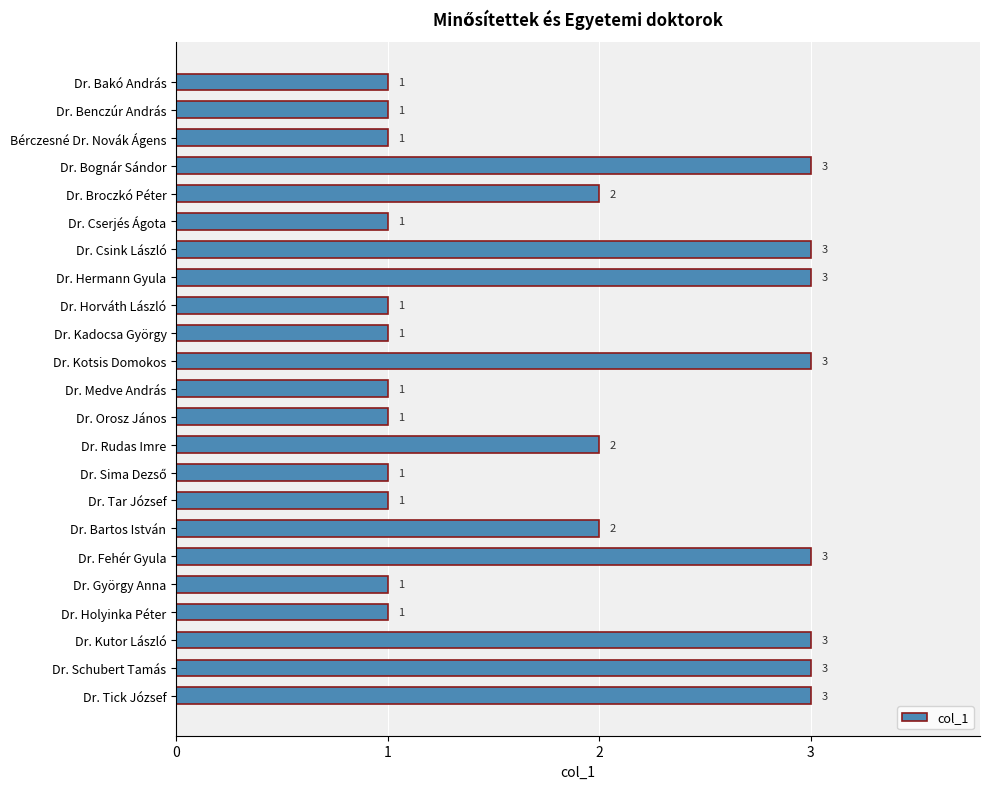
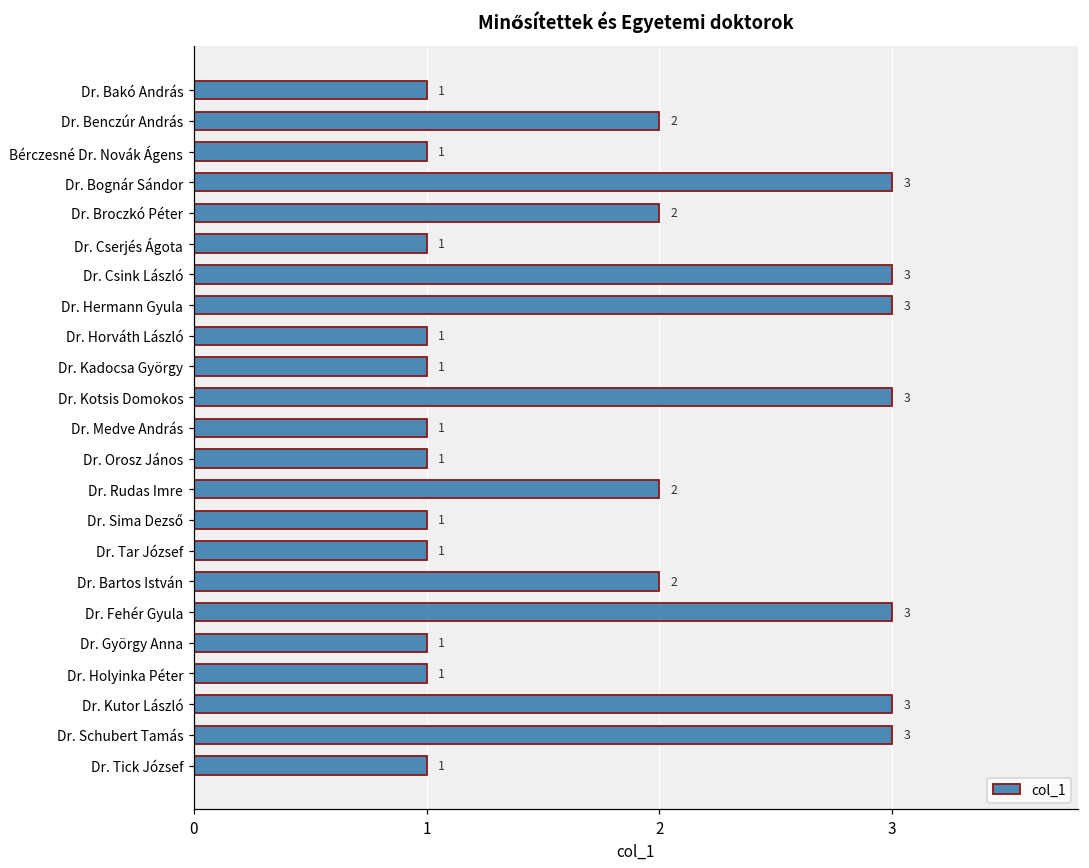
Dr. Benczúr András: 1 -> 2
Dr. Tick József: 3 -> 1
